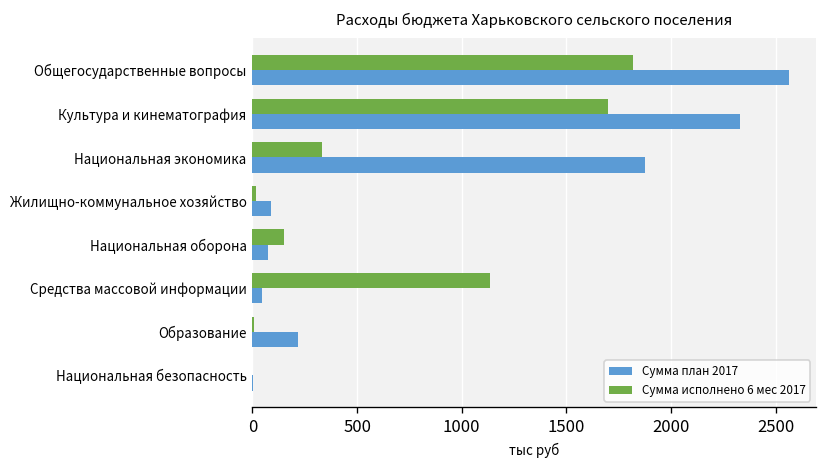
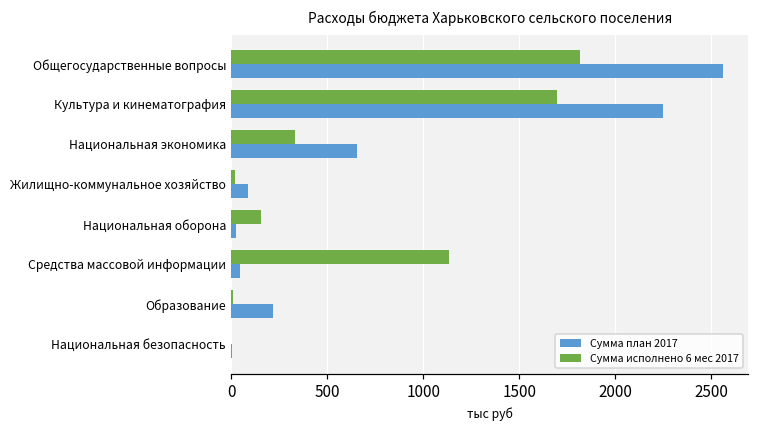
Сумма план 2017, Культура и кинематография: 2330 -> 2250
Сумма план 2017, Национальная экономика: 1880 -> 650
Сумма план 2017, Национальная оборона: 70 -> 20
